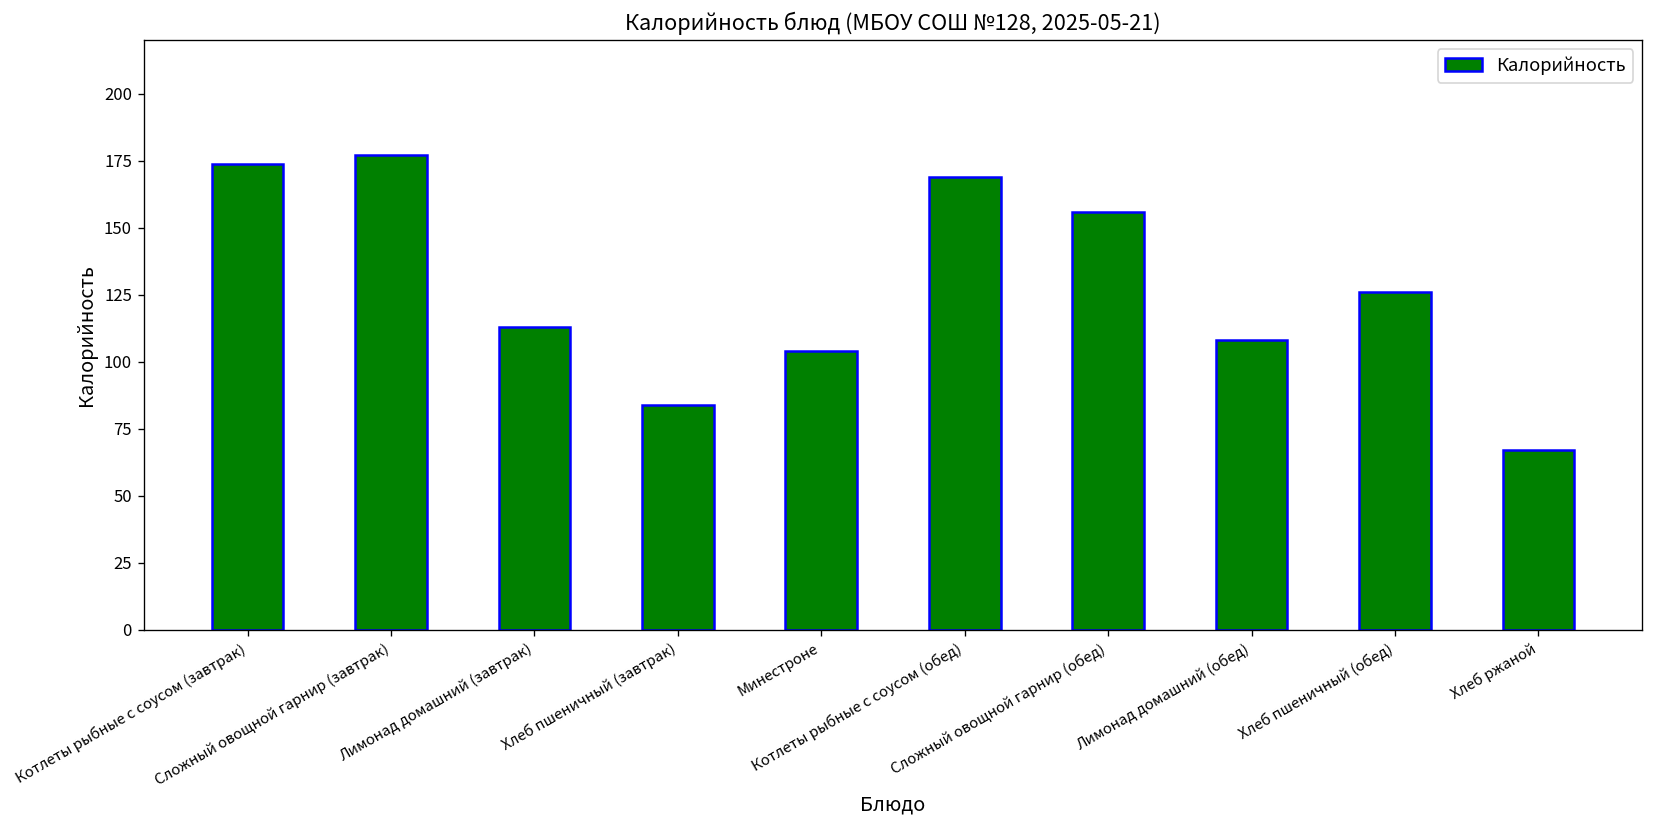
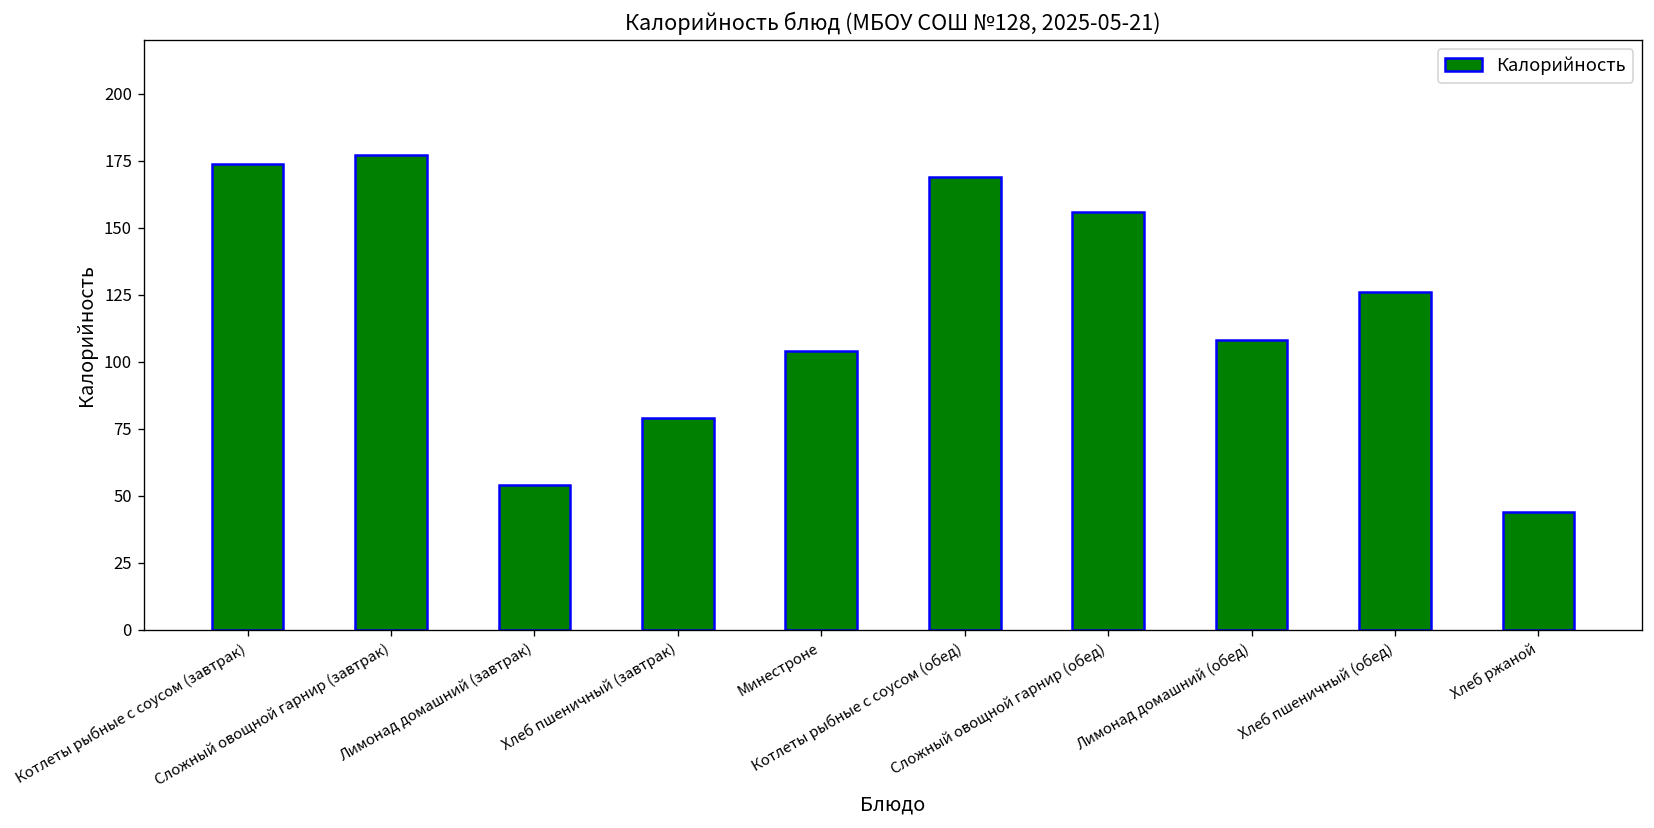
Лимонад домашний (завтрак): 113 -> 54
Хлеб пшеничный (завтрак): 84 -> 79
Хлеб ржаной: 67 -> 44
